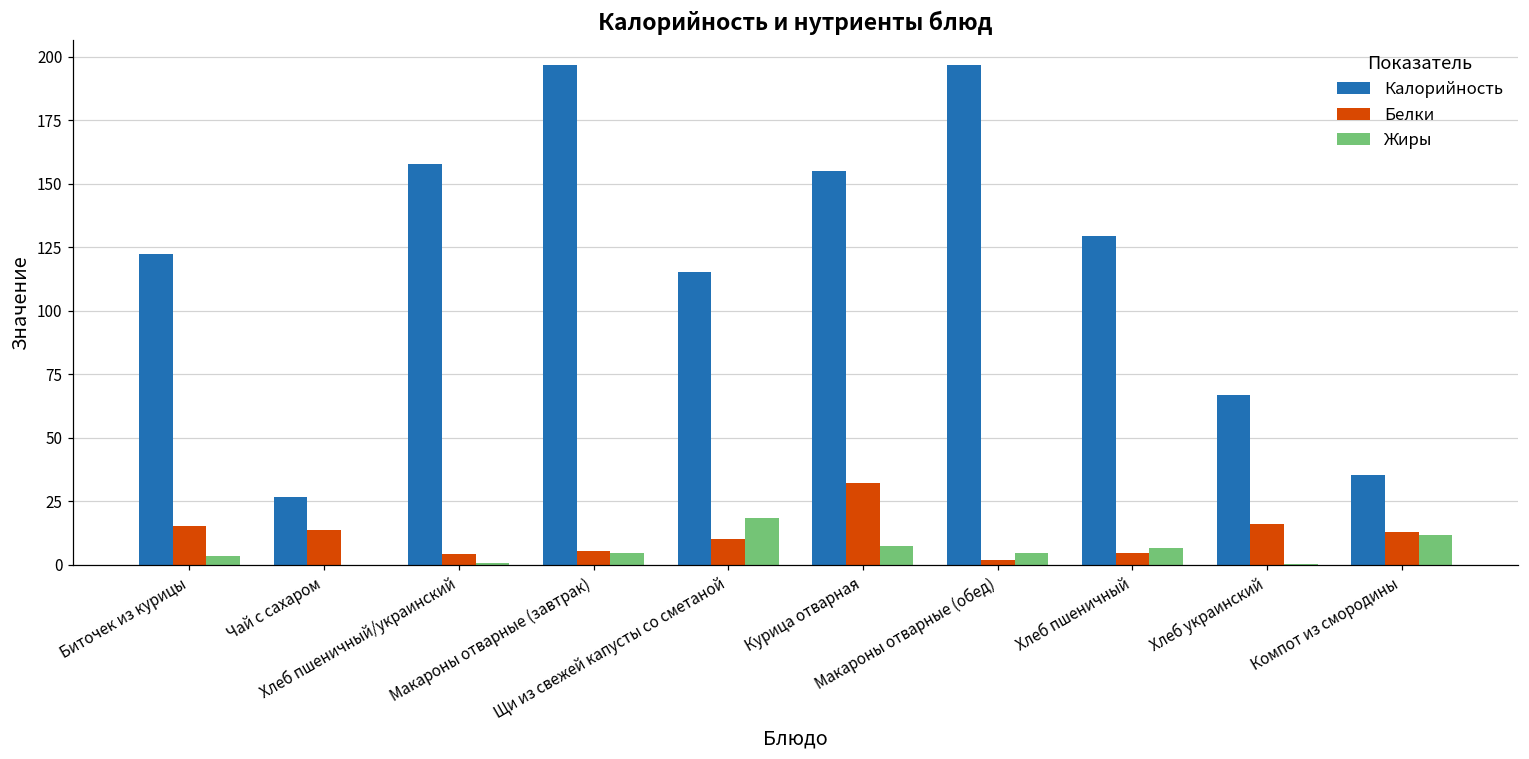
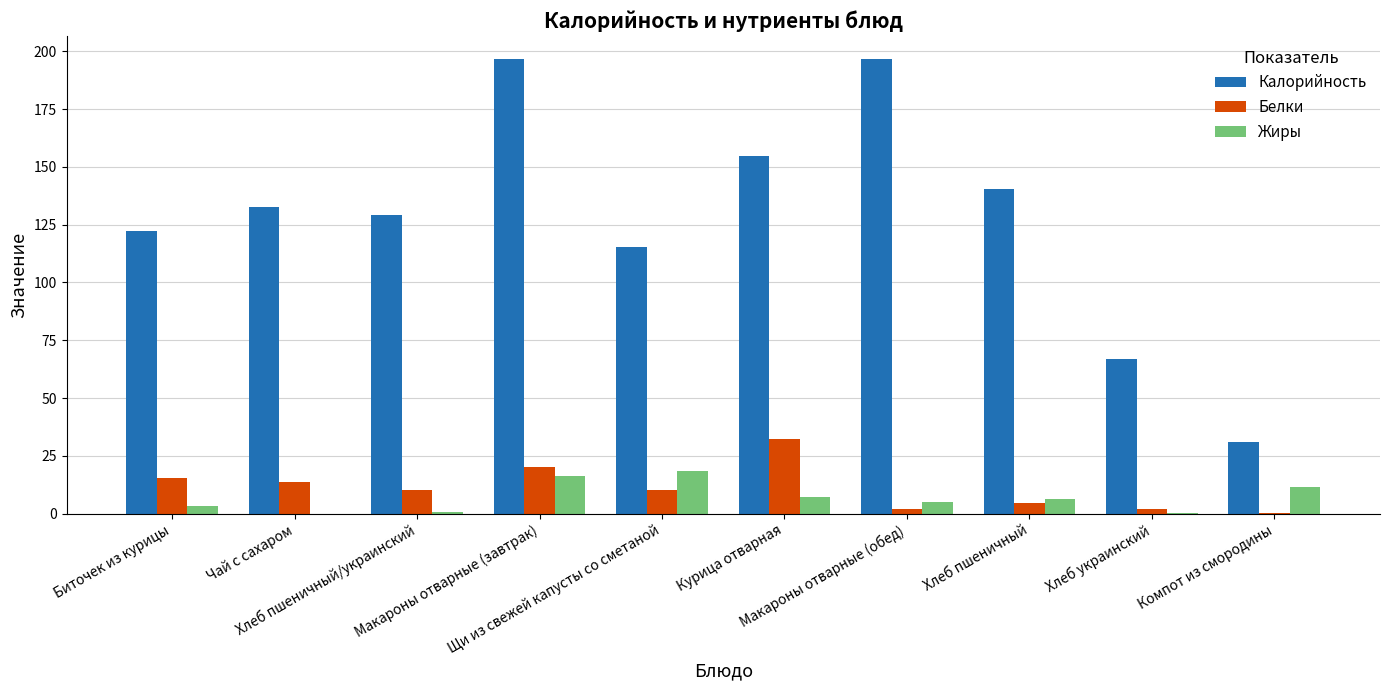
Калорийность, Чай с сахаром: 27 -> 133
Калорийность, Хлеб пшеничный/украинский: 158 -> 129
Белки, Хлеб пшеничный/украинский: 4 -> 10
Белки, Макароны отварные (завтрак): 5 -> 20
Жиры, Макароны отварные (завтрак): 5 -> 16
Калорийность, Хлеб пшеничный: 129 -> 141
Белки, Хлеб украинский: 16 -> 2
Калорийность, Компот из смородины: 36 -> 31
Белки, Компот из смородины: 13 -> 0
